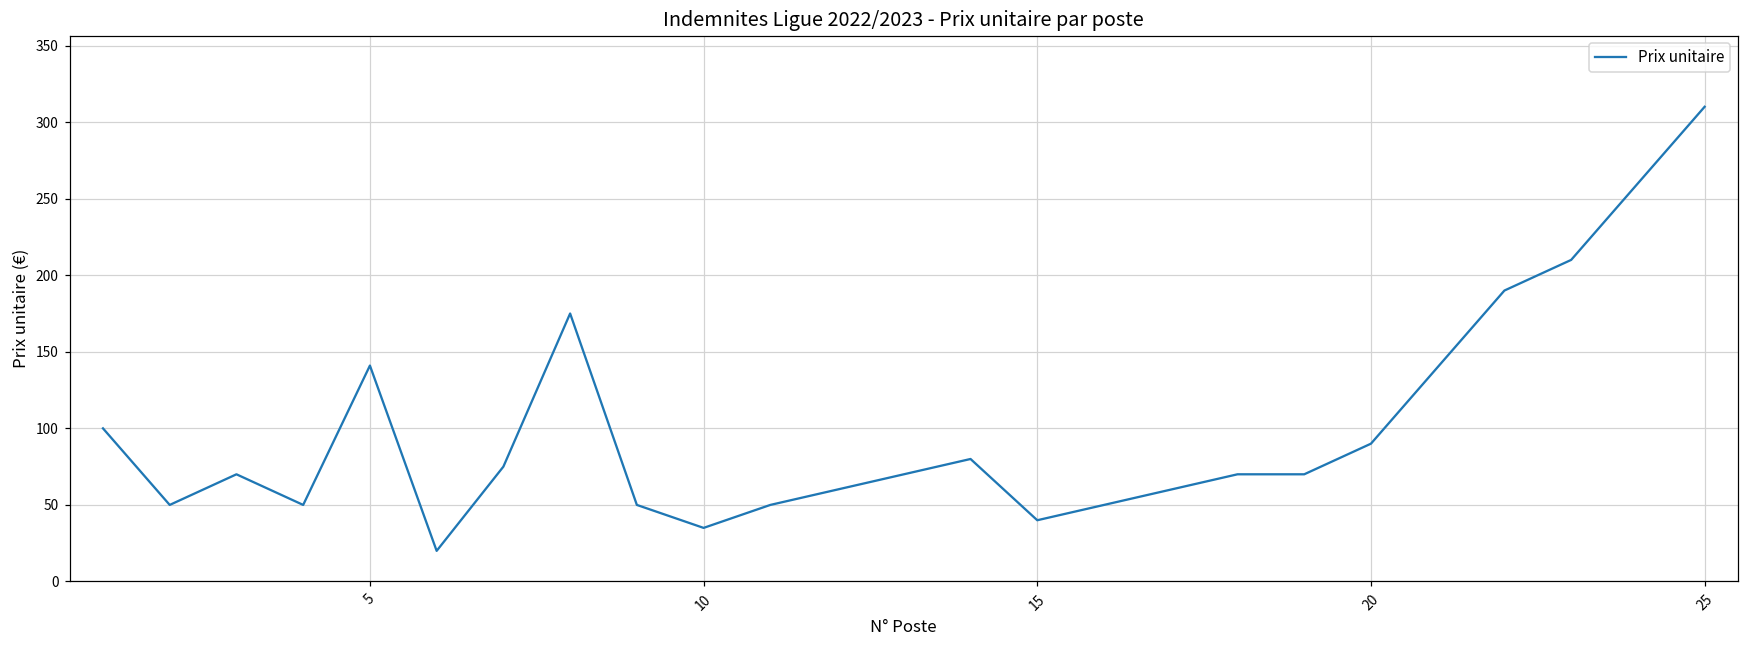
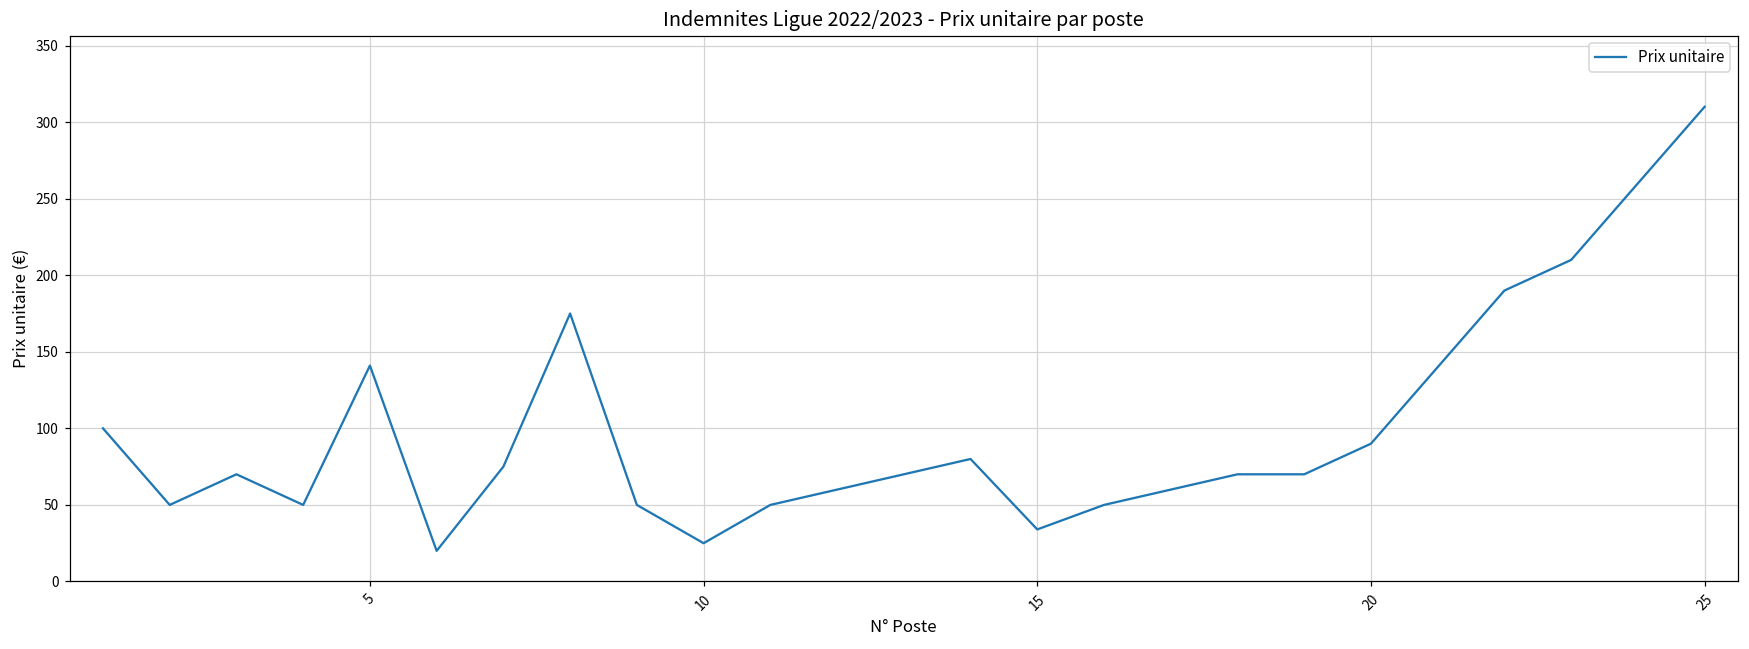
10: 35 -> 25
15: 40 -> 34
